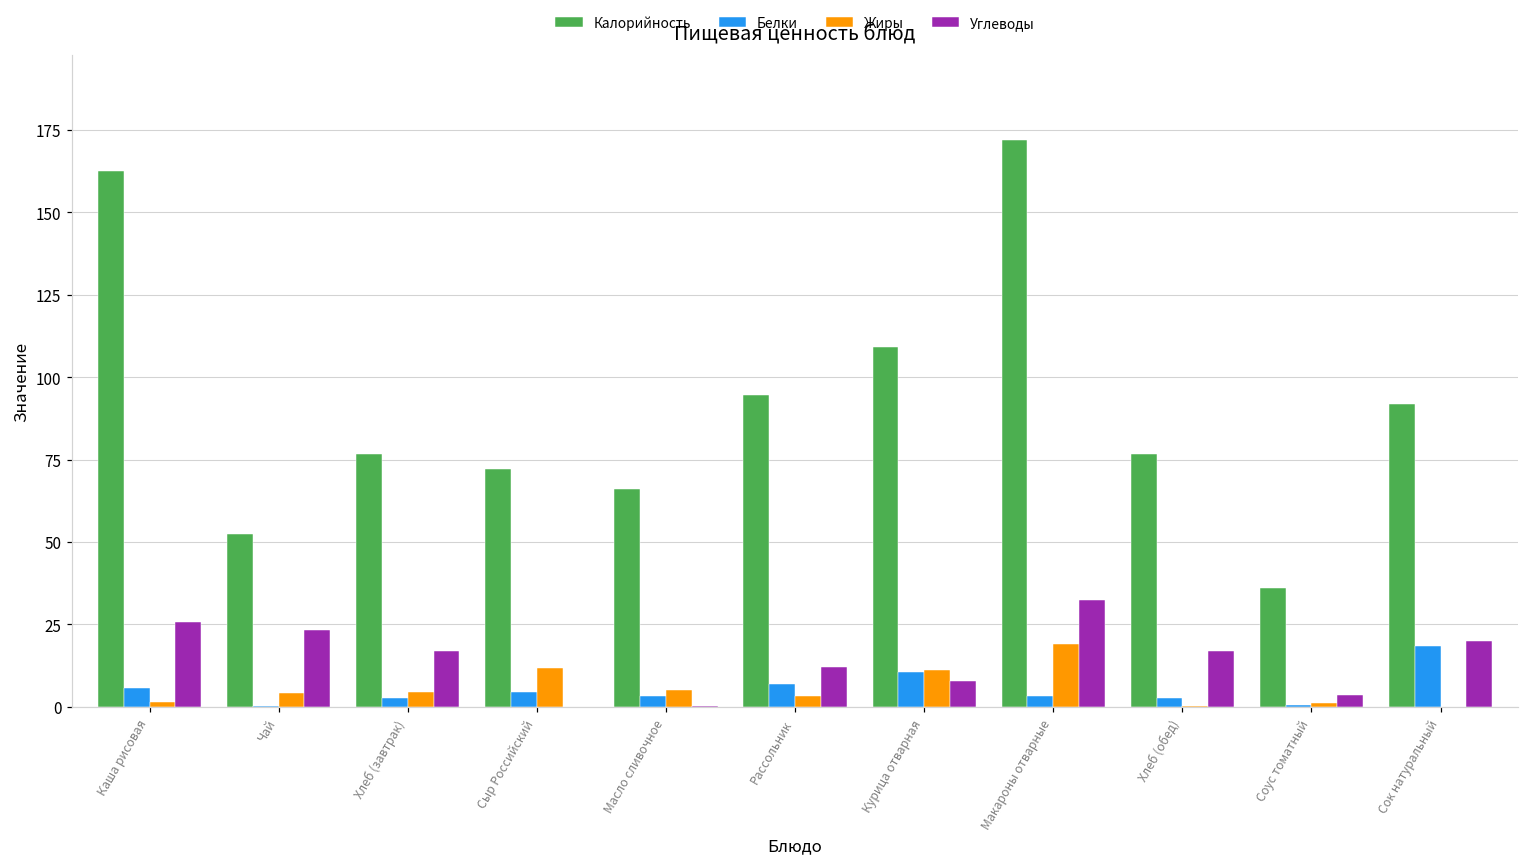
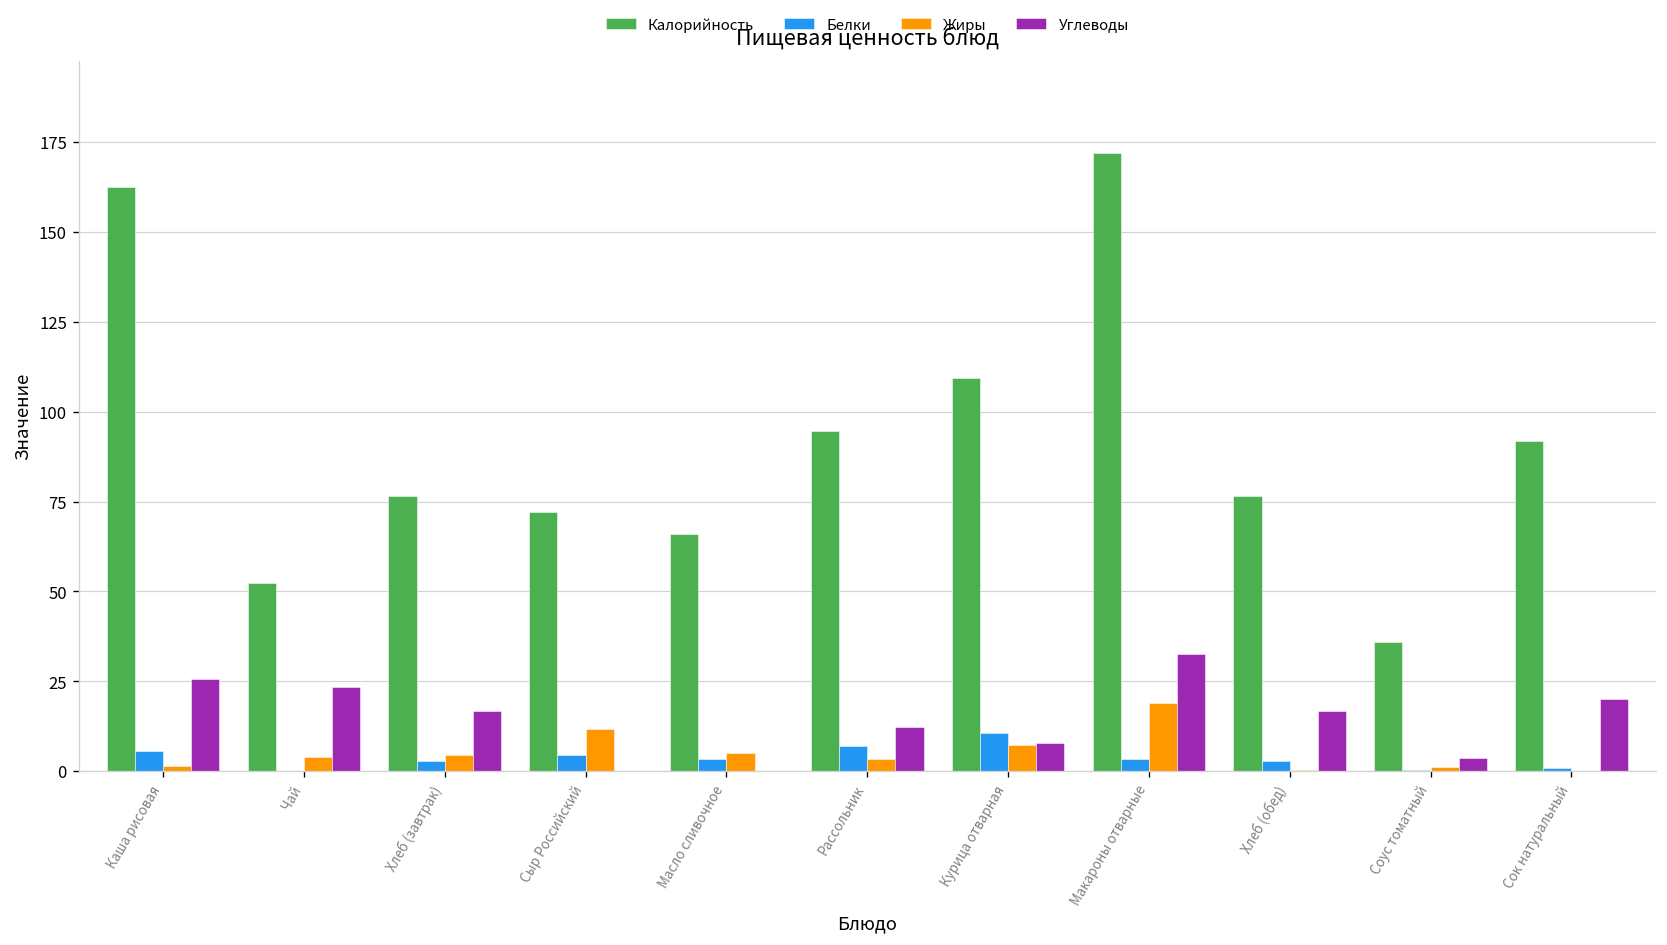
Жиры, Курица отварная: 11 -> 7
Белки, Сок натуральный: 18 -> 1
